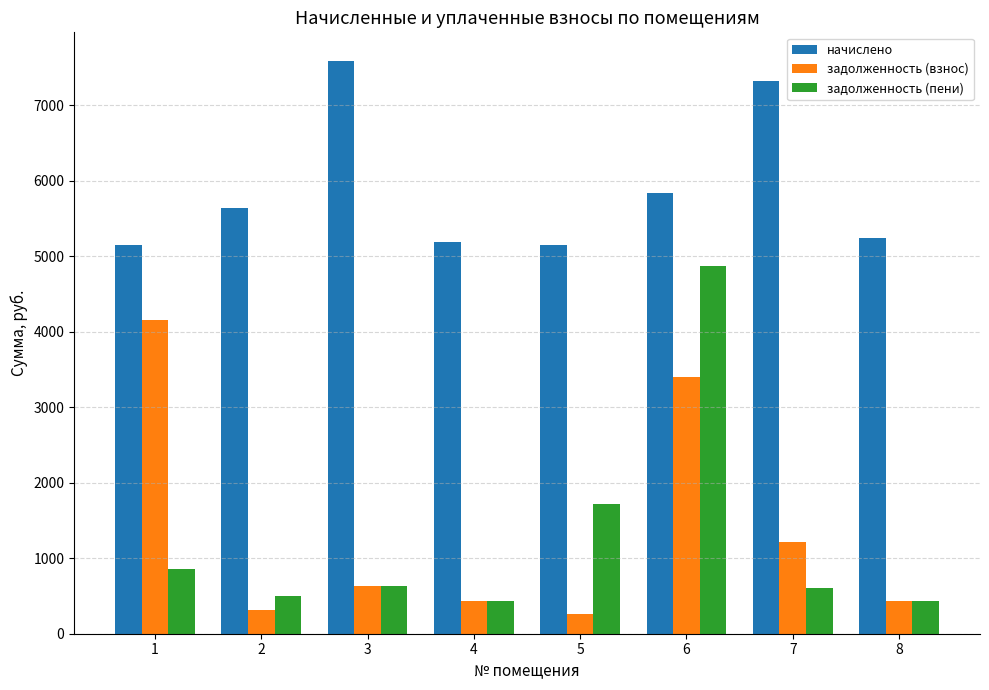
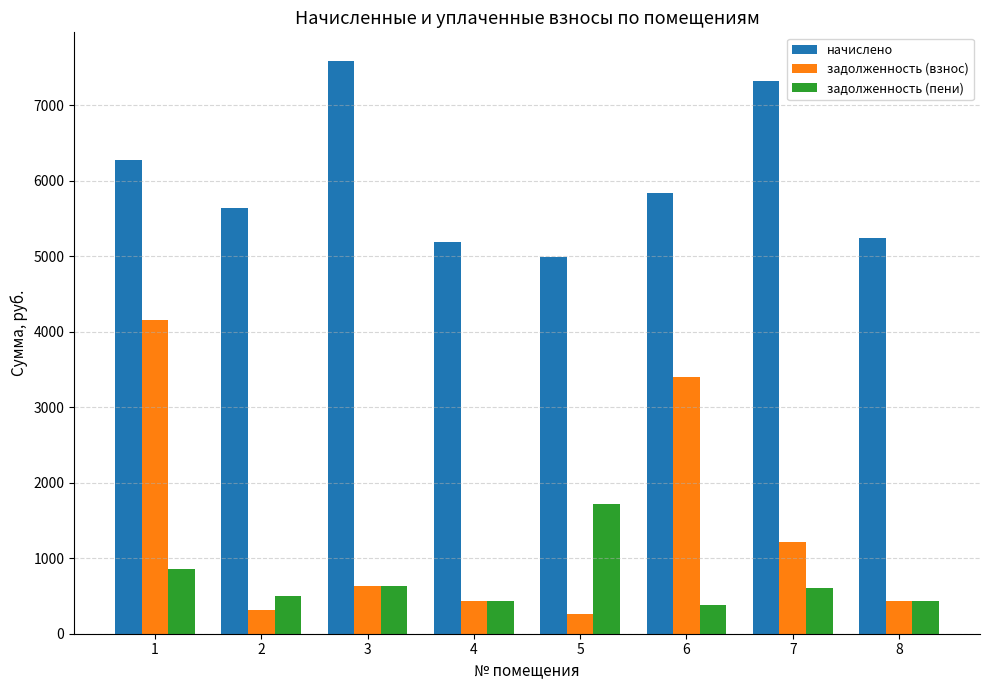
начислено, 1: 5100 -> 6300
начислено, 5: 5100 -> 5000
задолженность (пени), 6: 4900 -> 400
